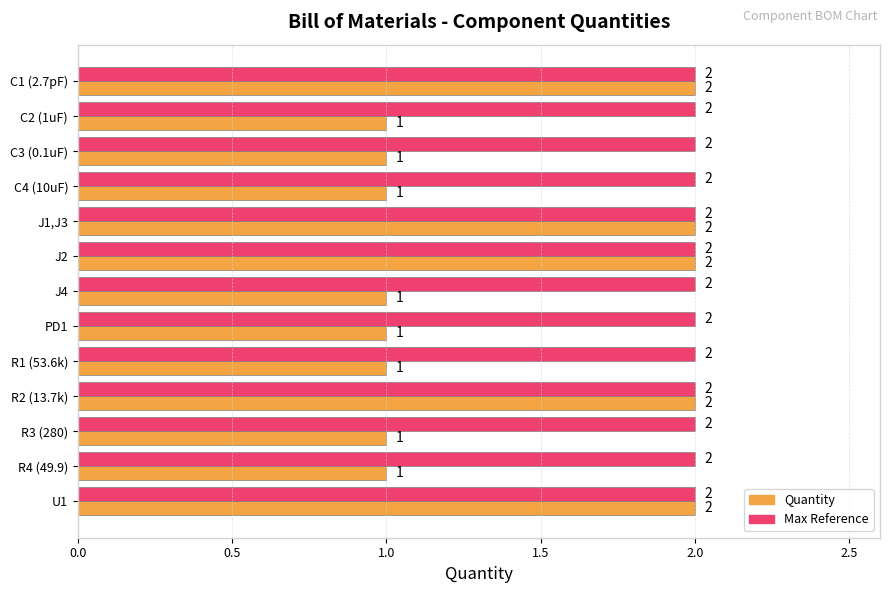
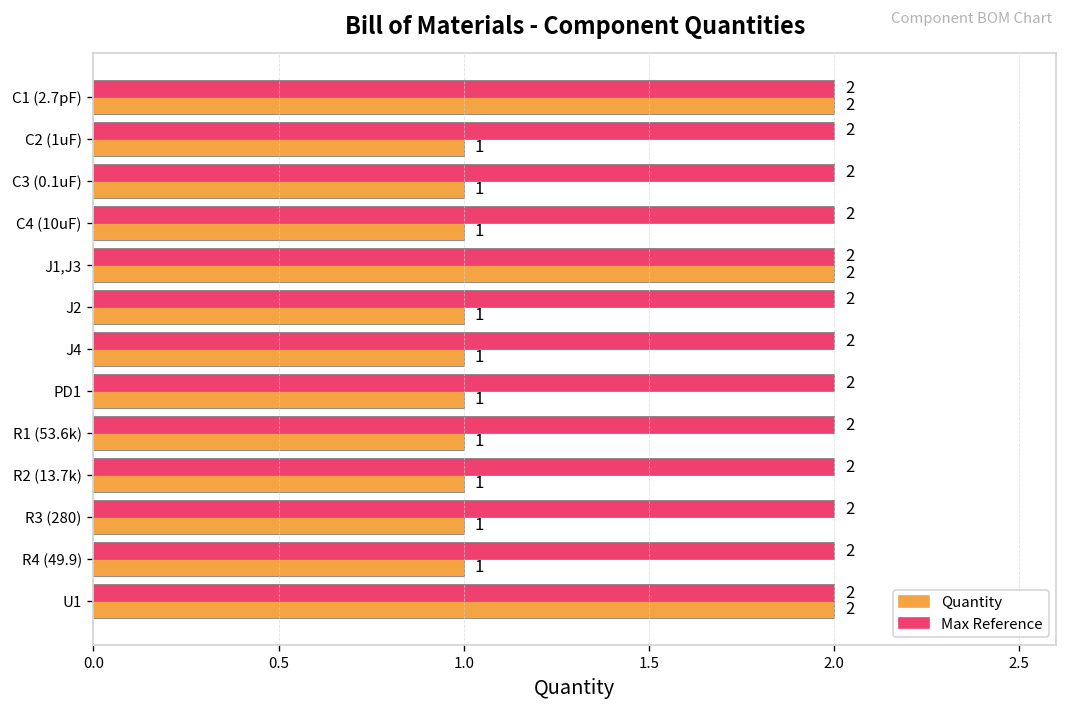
Quantity, J2: 2 -> 1
Quantity, R2 (13.7k): 2 -> 1
